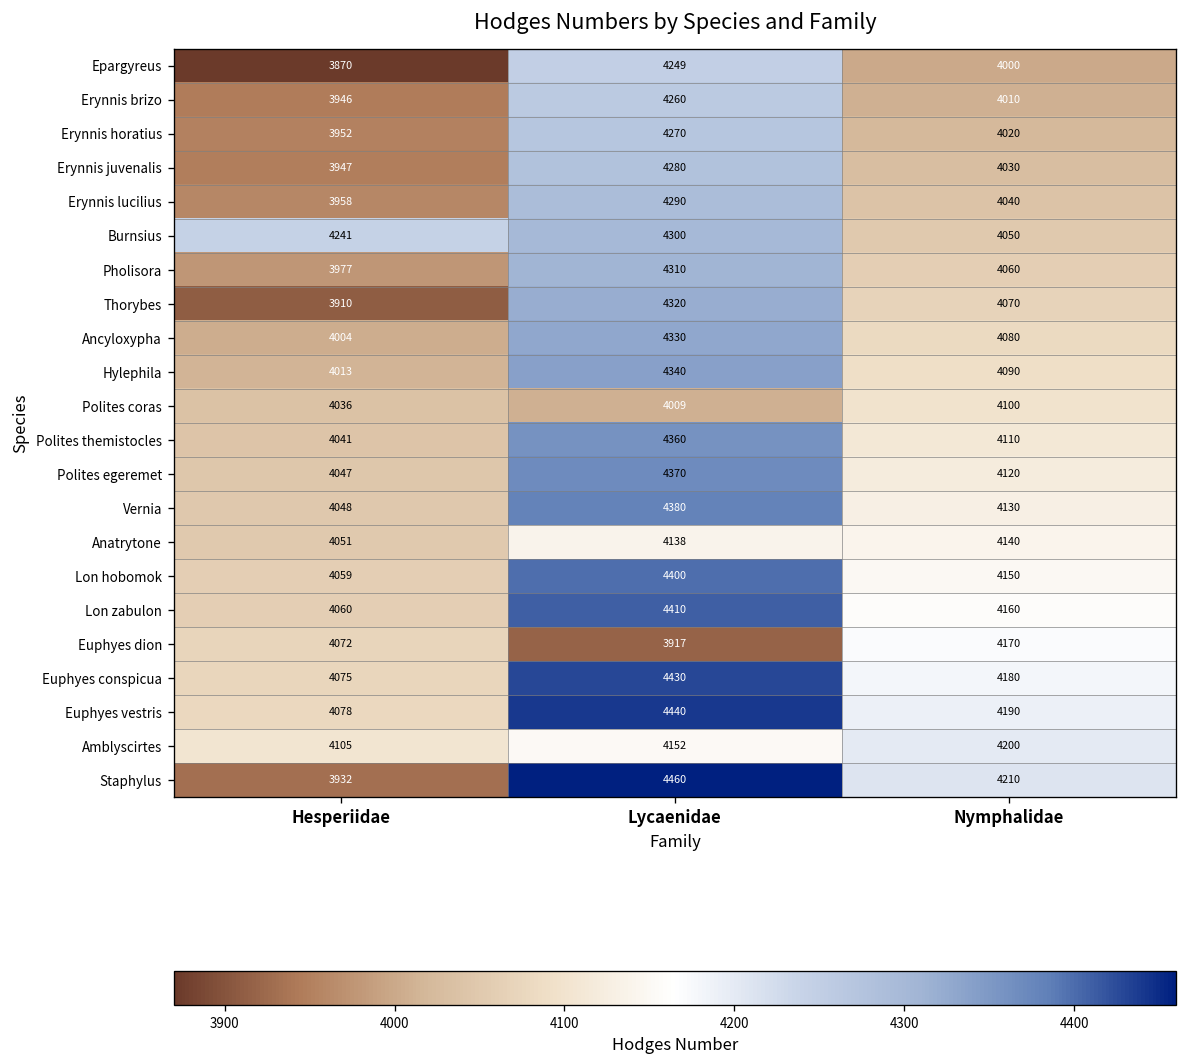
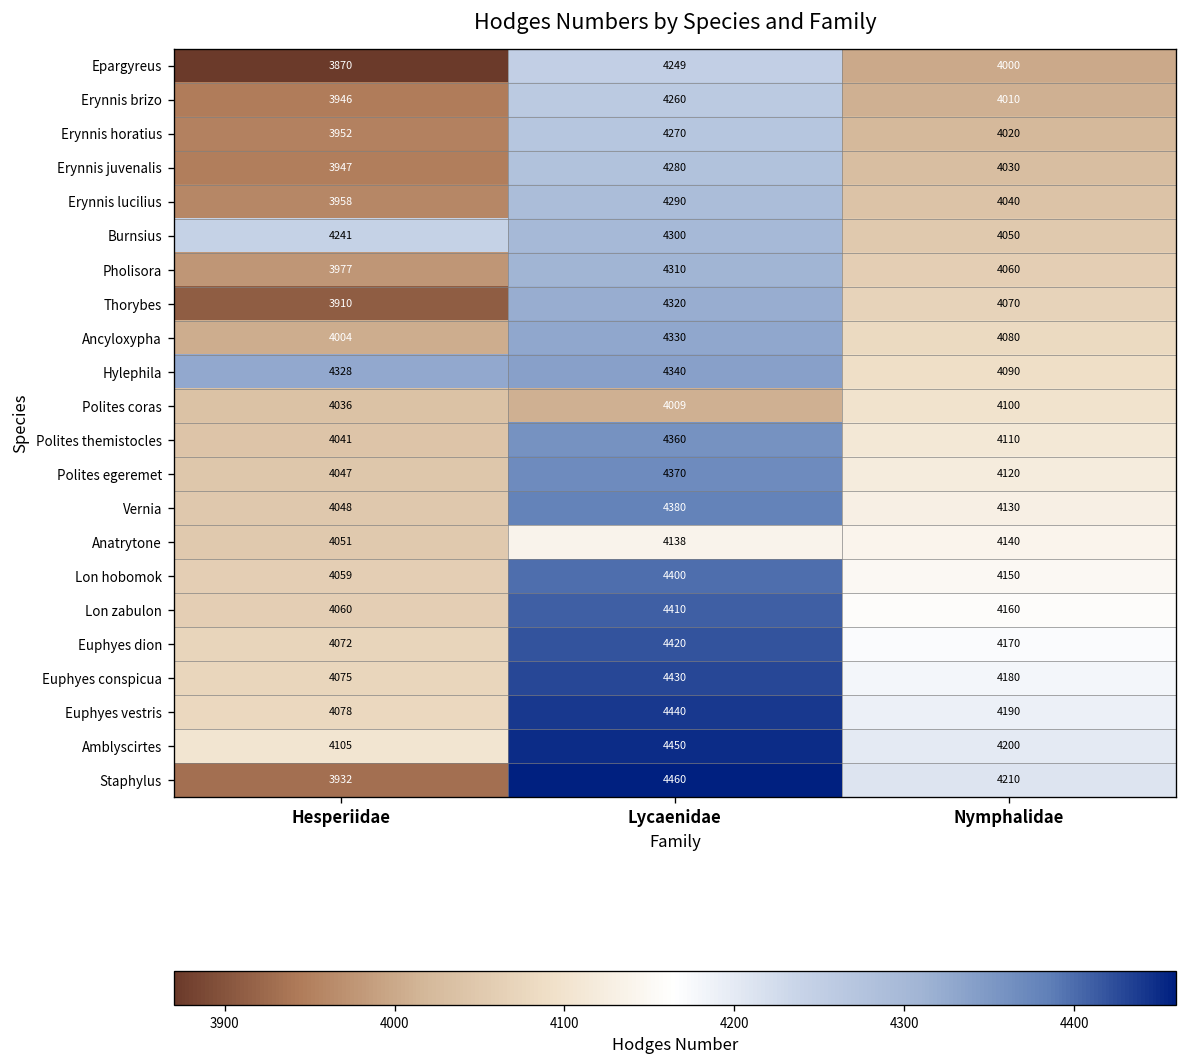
Hylephila, Hesperiidae: 4013 -> 4328
Euphyes dion, Lycaenidae: 3917 -> 4420
Amblyscirtes, Lycaenidae: 4152 -> 4450
